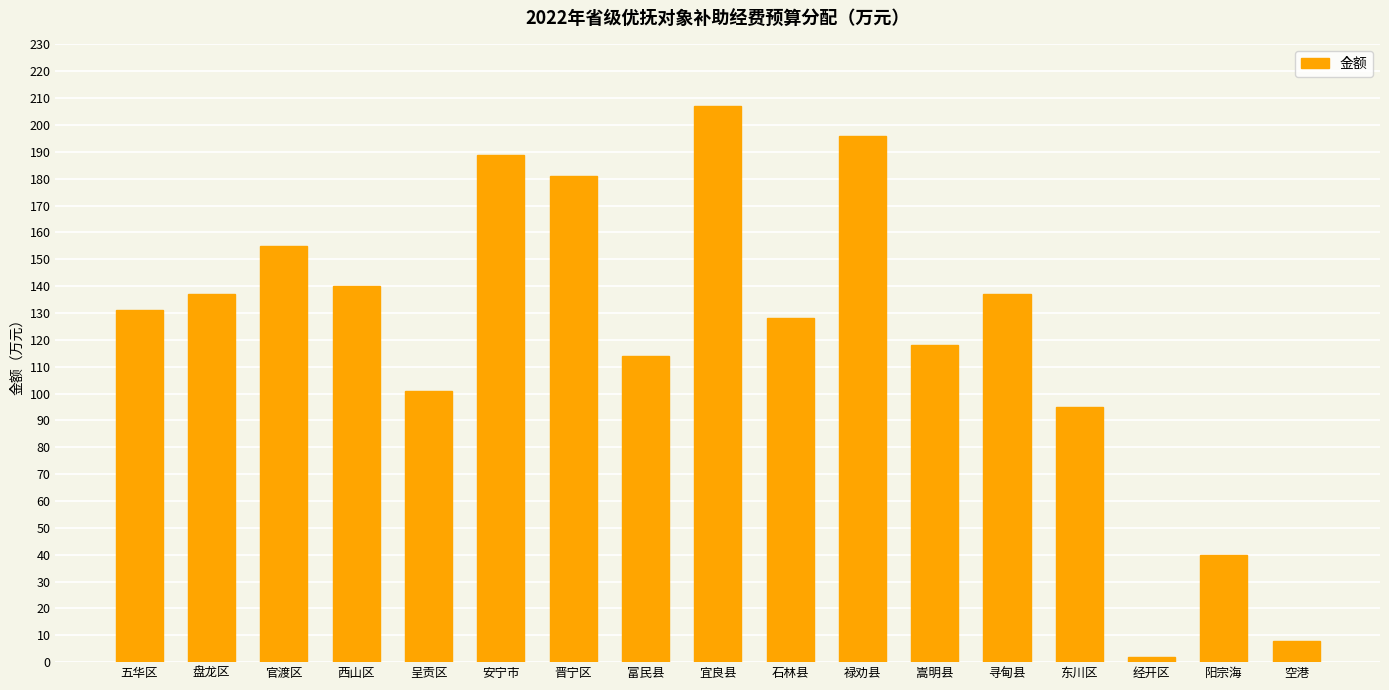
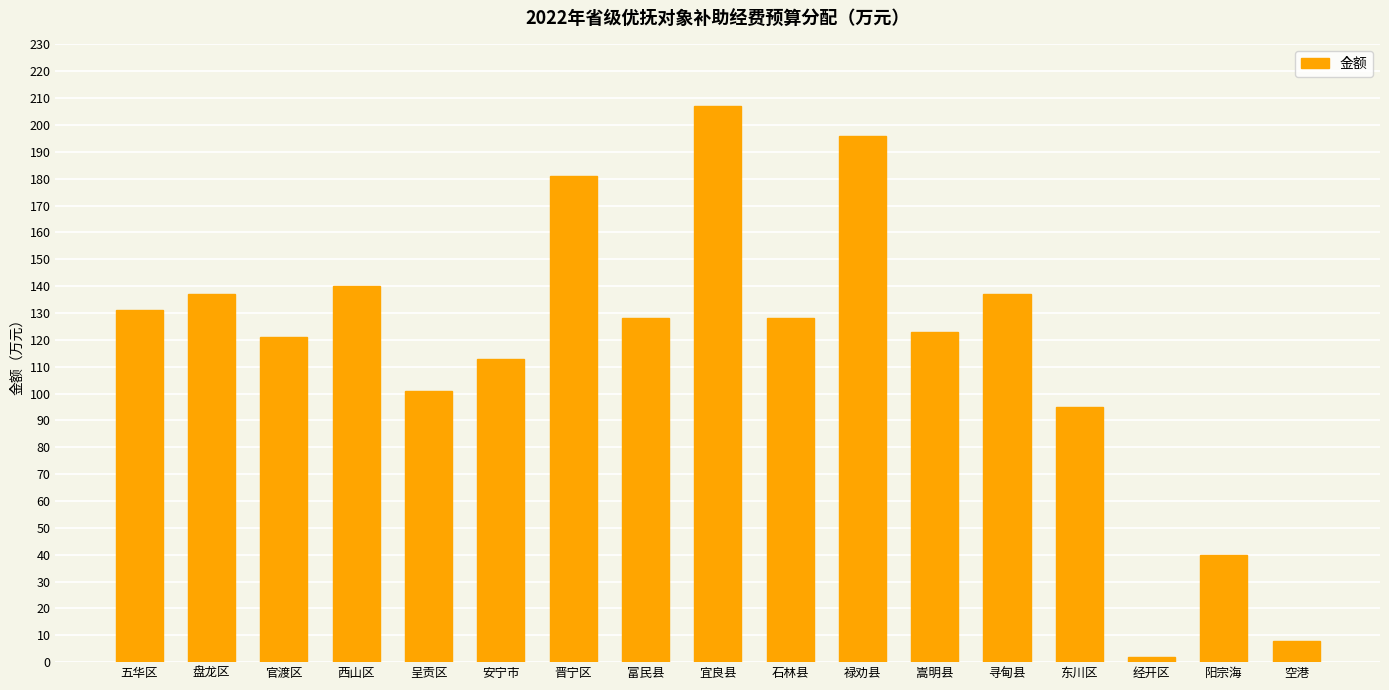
官渡区: 155 -> 121
安宁市: 189 -> 113
富民县: 114 -> 128
嵩明县: 118 -> 123
